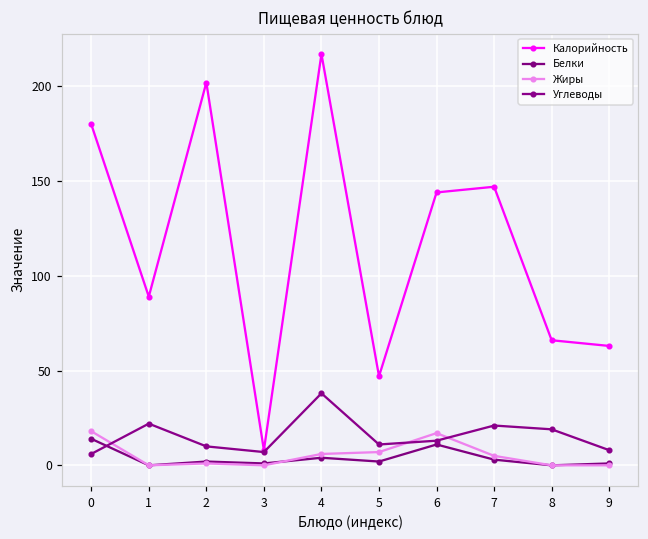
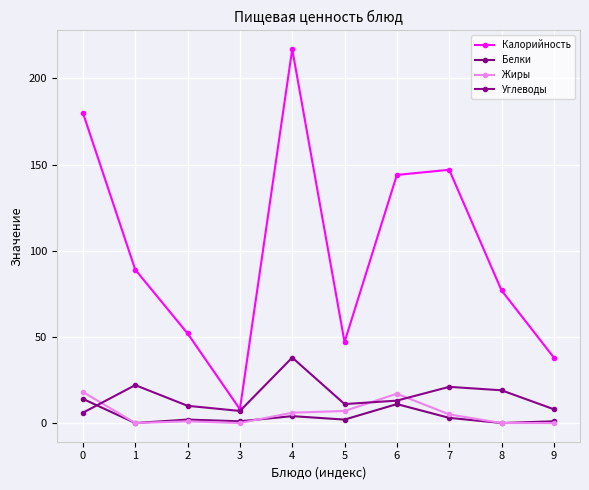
Калорийность, 2: 202 -> 52
Калорийность, 8: 66 -> 77
Калорийность, 9: 63 -> 38
